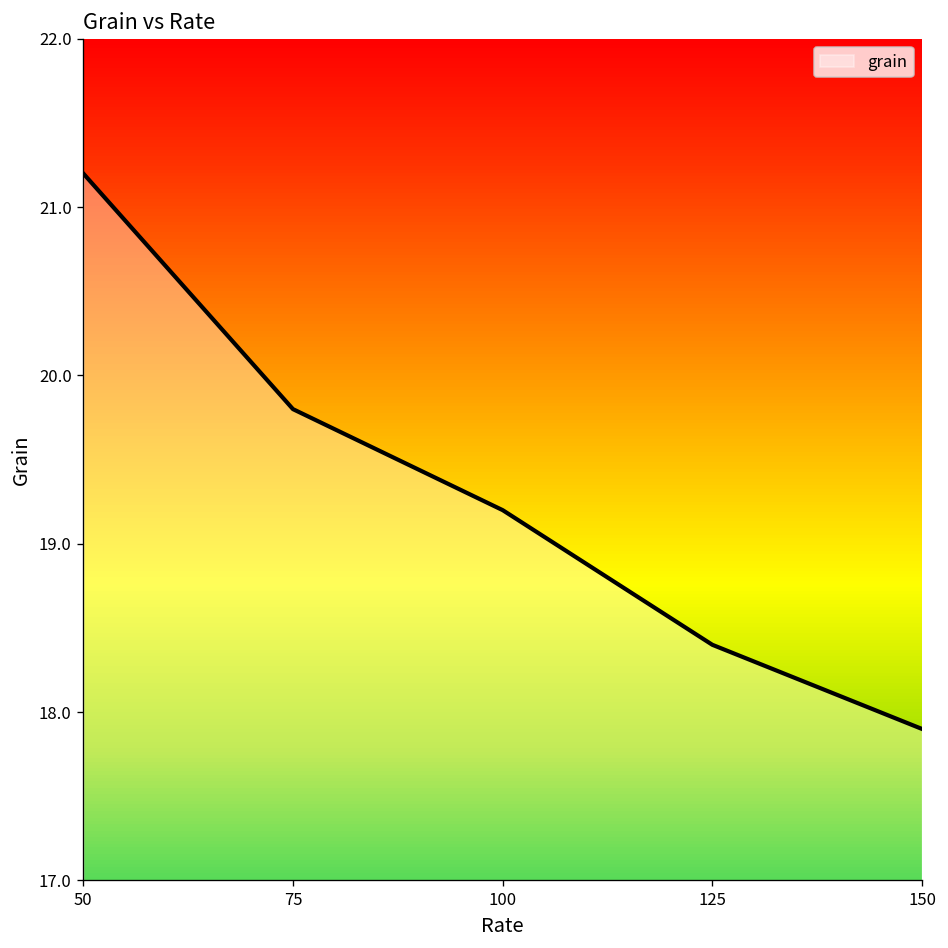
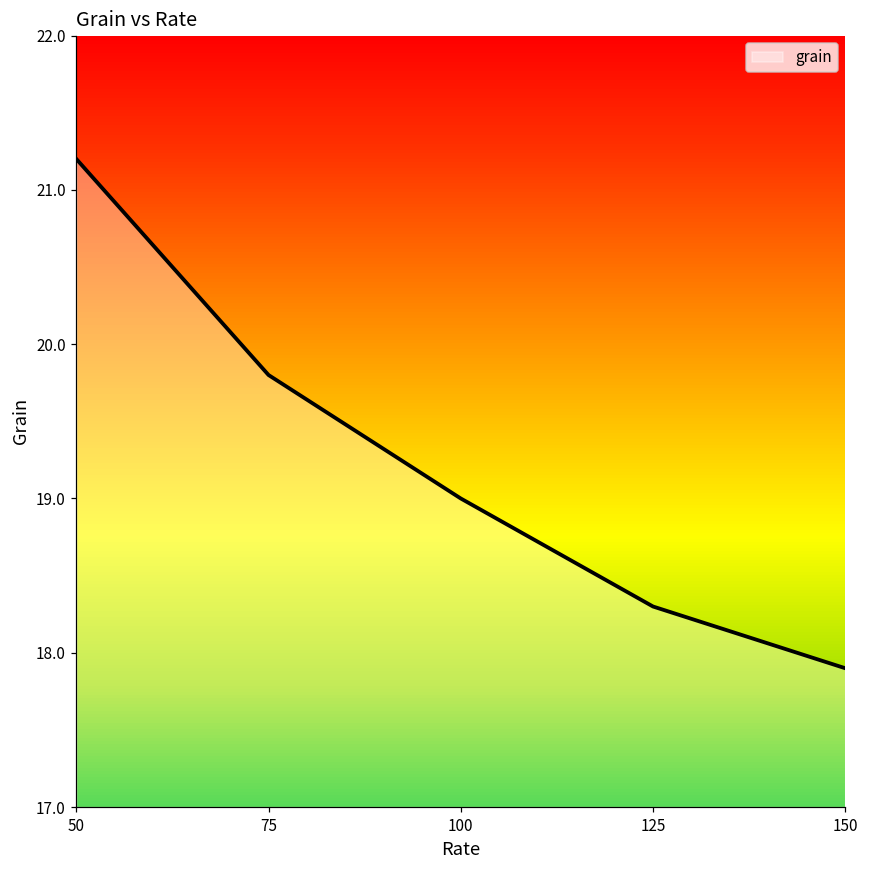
100: 19.2 -> 19.0
125: 18.4 -> 18.3
